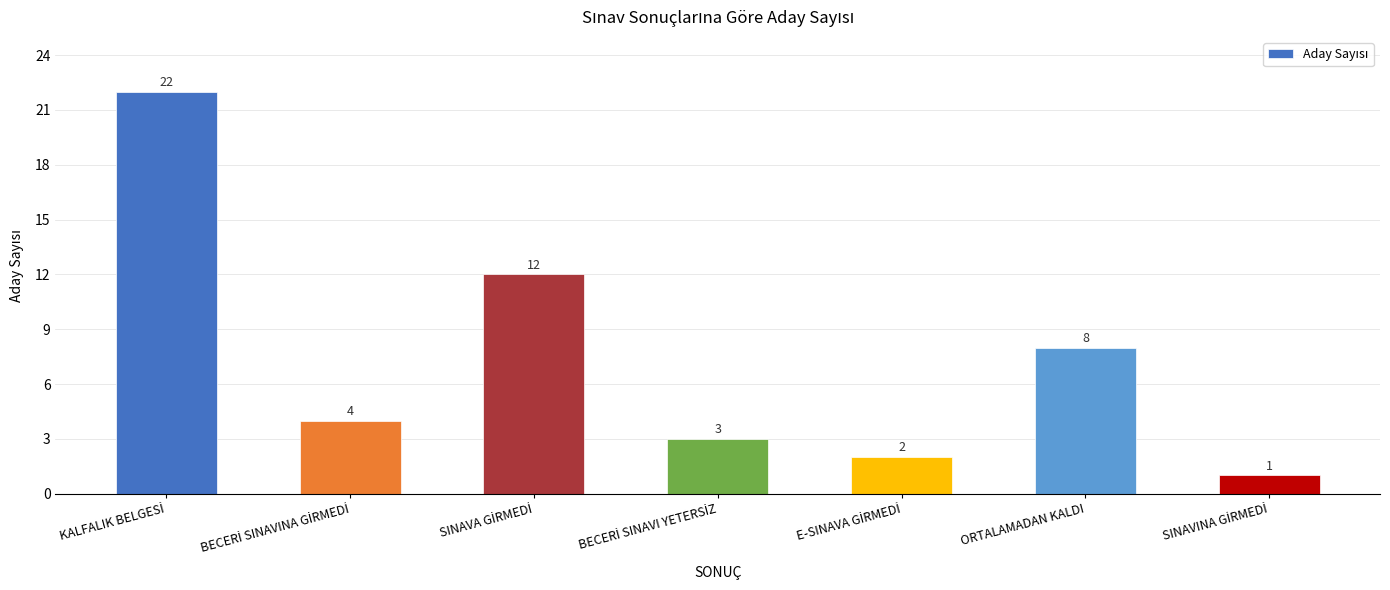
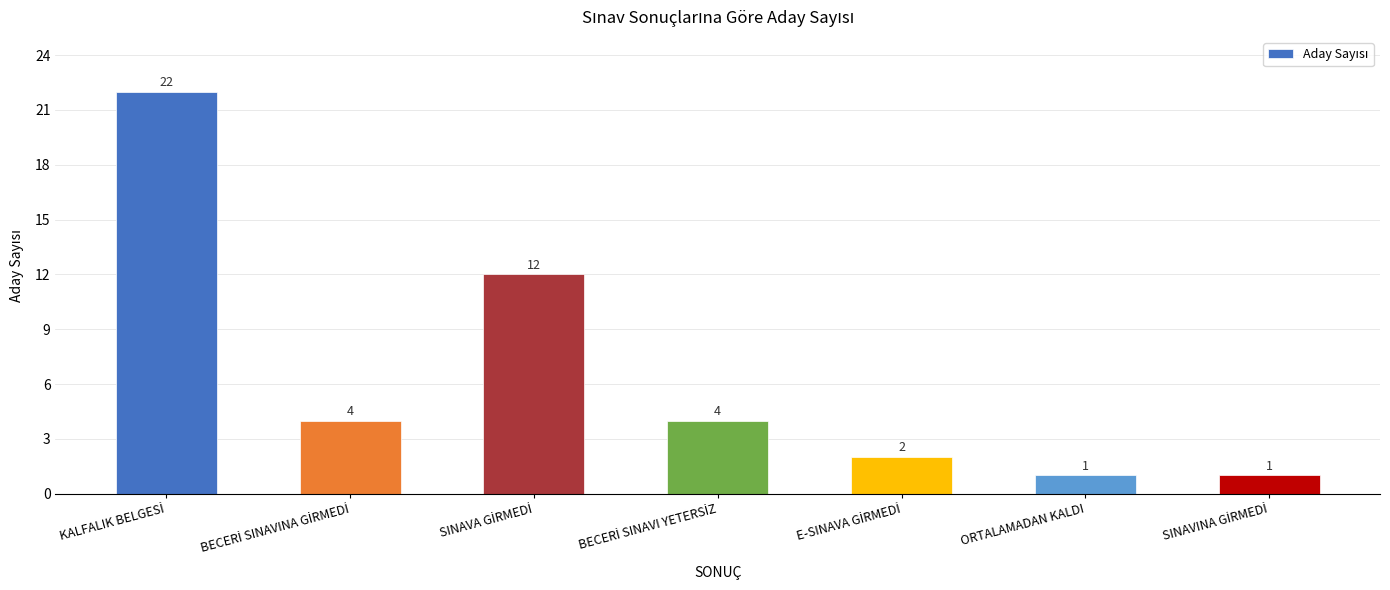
BECERİ SINAVI YETERSİZ: 3 -> 4
ORTALAMADAN KALDI: 8 -> 1
